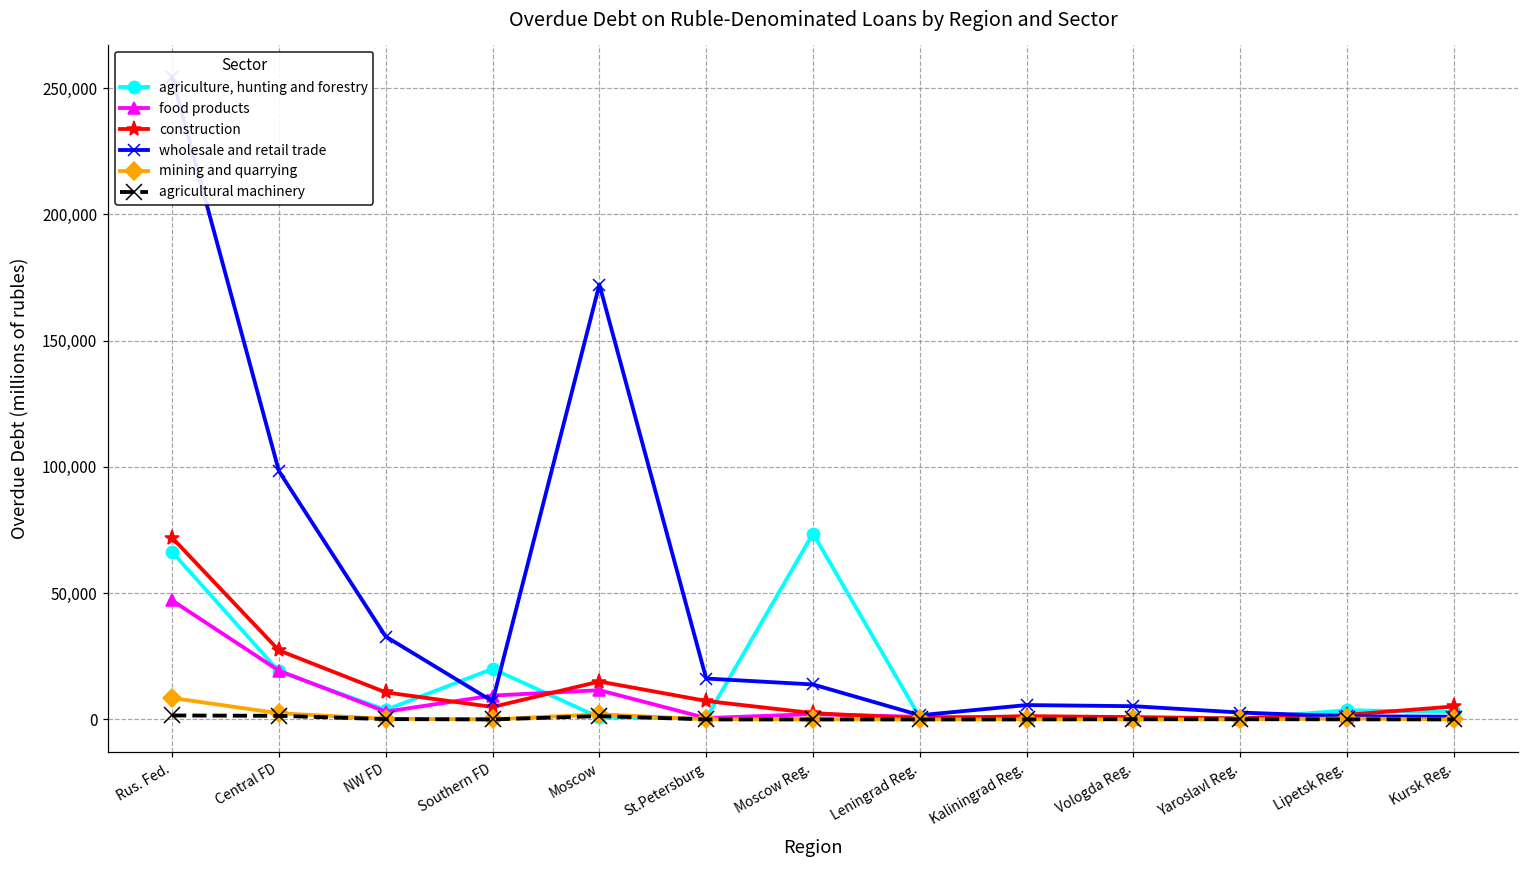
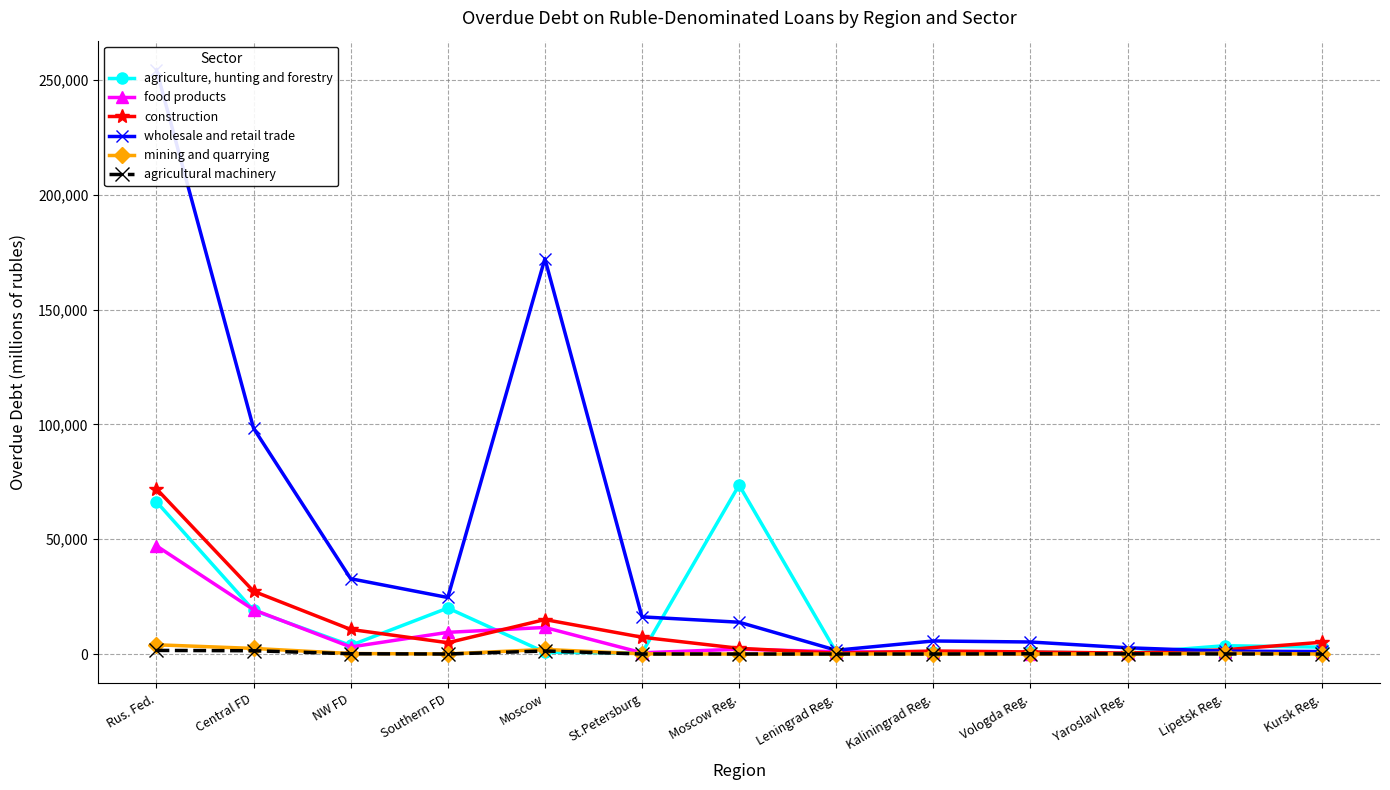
mining and quarrying, Rus. Fed.: 8,000 -> 4,000
wholesale and retail trade, Southern FD: 7,000 -> 25,000
